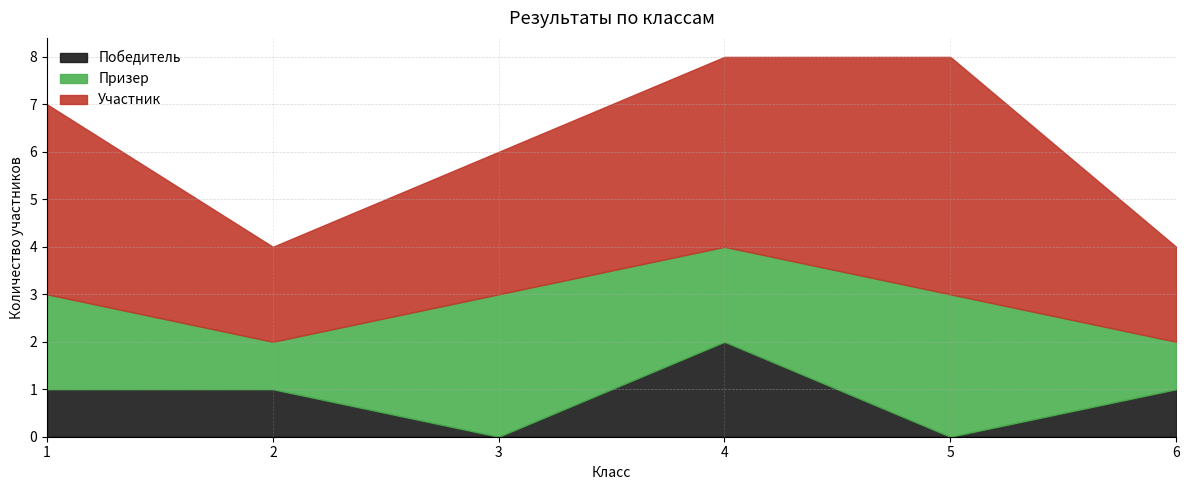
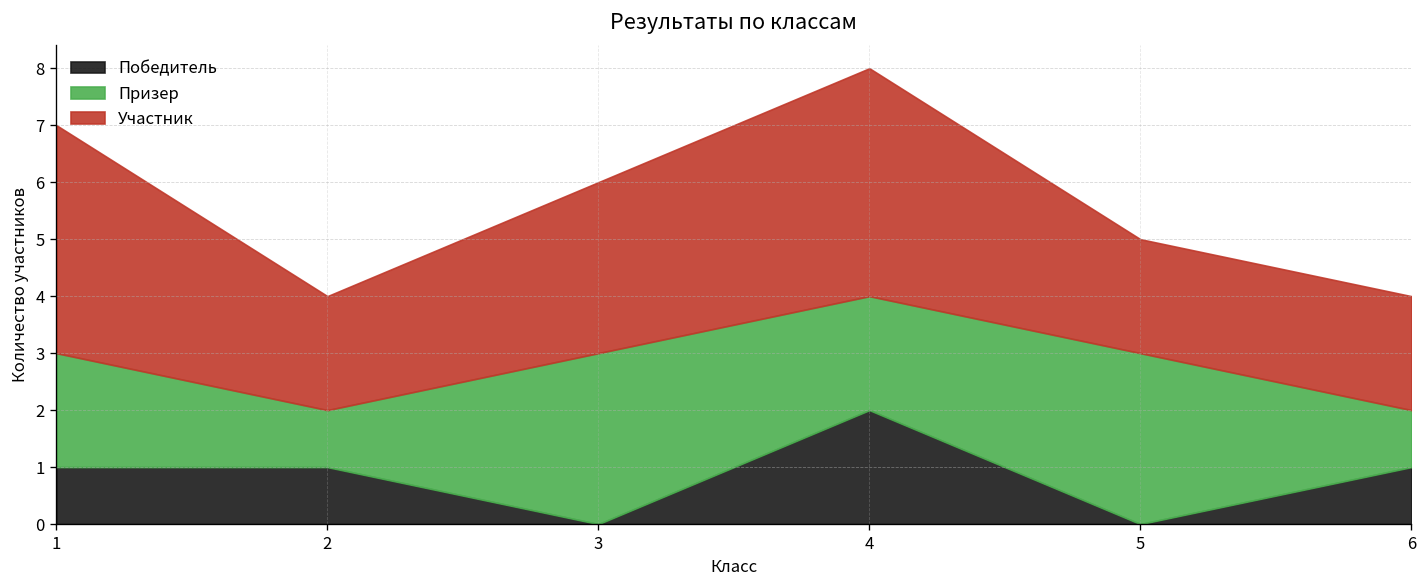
Участник, 5: 5 -> 2
